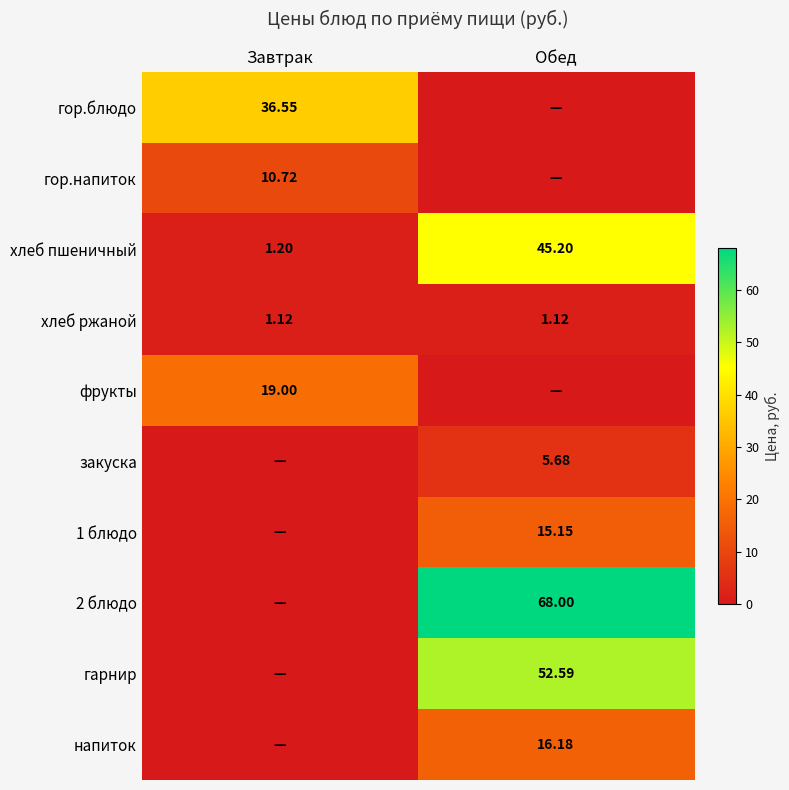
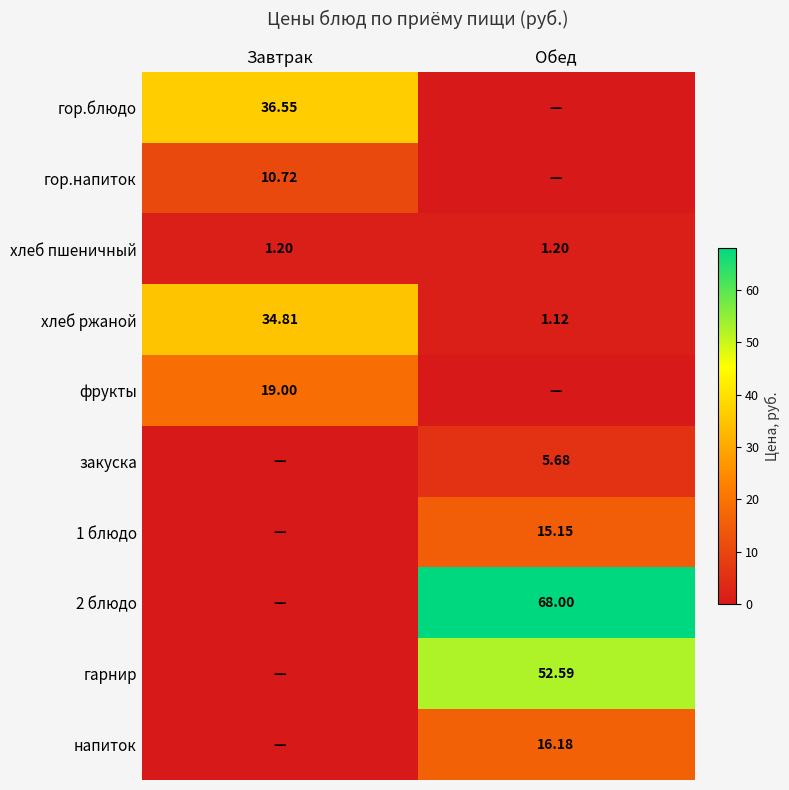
хлеб пшеничный, Обед: 45.20 -> 1.20
хлеб ржаной, Завтрак: 1.12 -> 34.81
